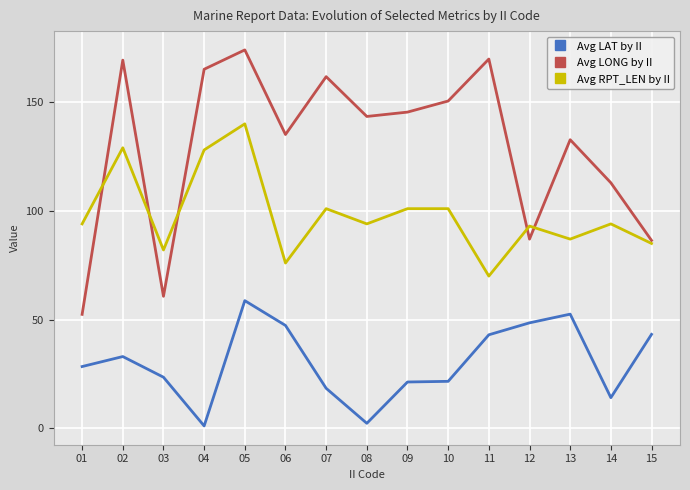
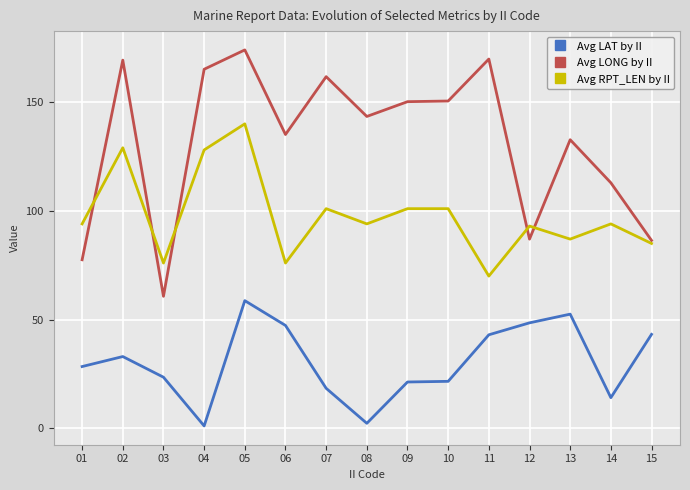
Avg LONG by II, 01: 52 -> 78
Avg RPT_LEN by II, 03: 82 -> 76
Avg LONG by II, 09: 145 -> 150
